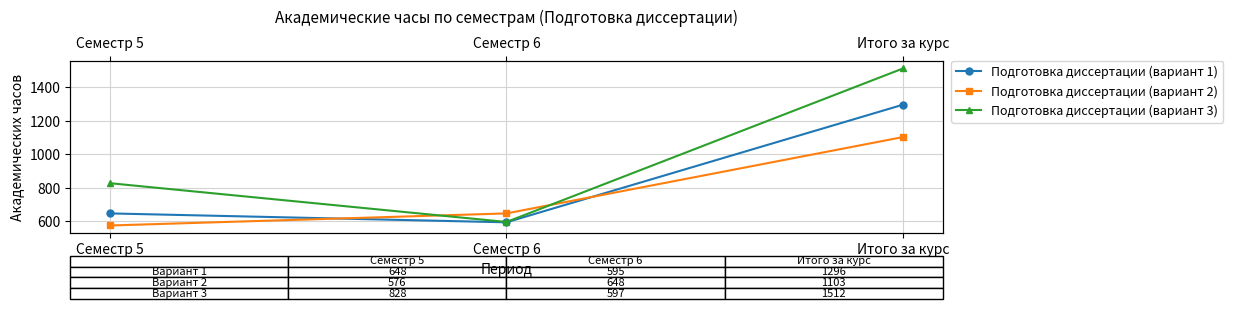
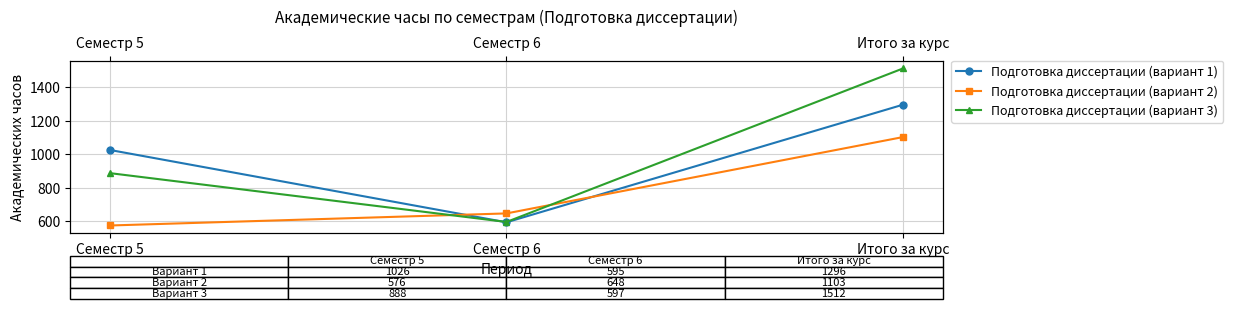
Подготовка диссертации (вариант 1), Семестр 5: 648 -> 1026
Подготовка диссертации (вариант 3), Семестр 5: 828 -> 888
